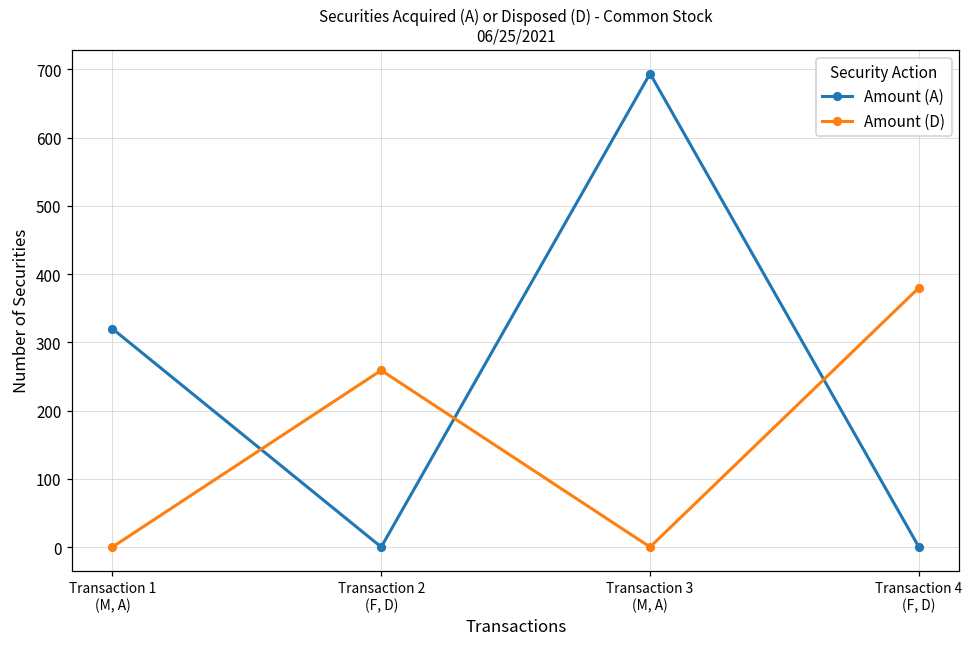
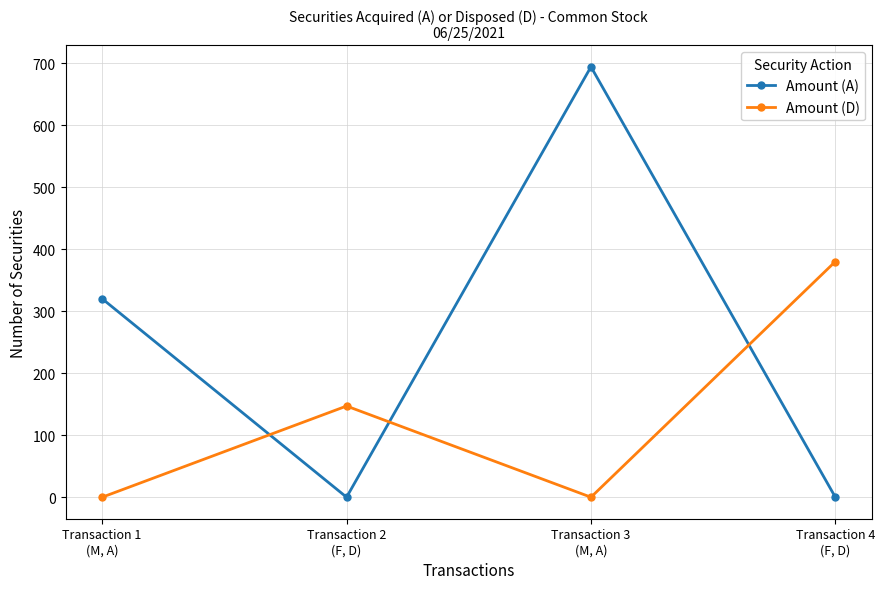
Amount (D), Transaction 2 (F, D): 260 -> 150
